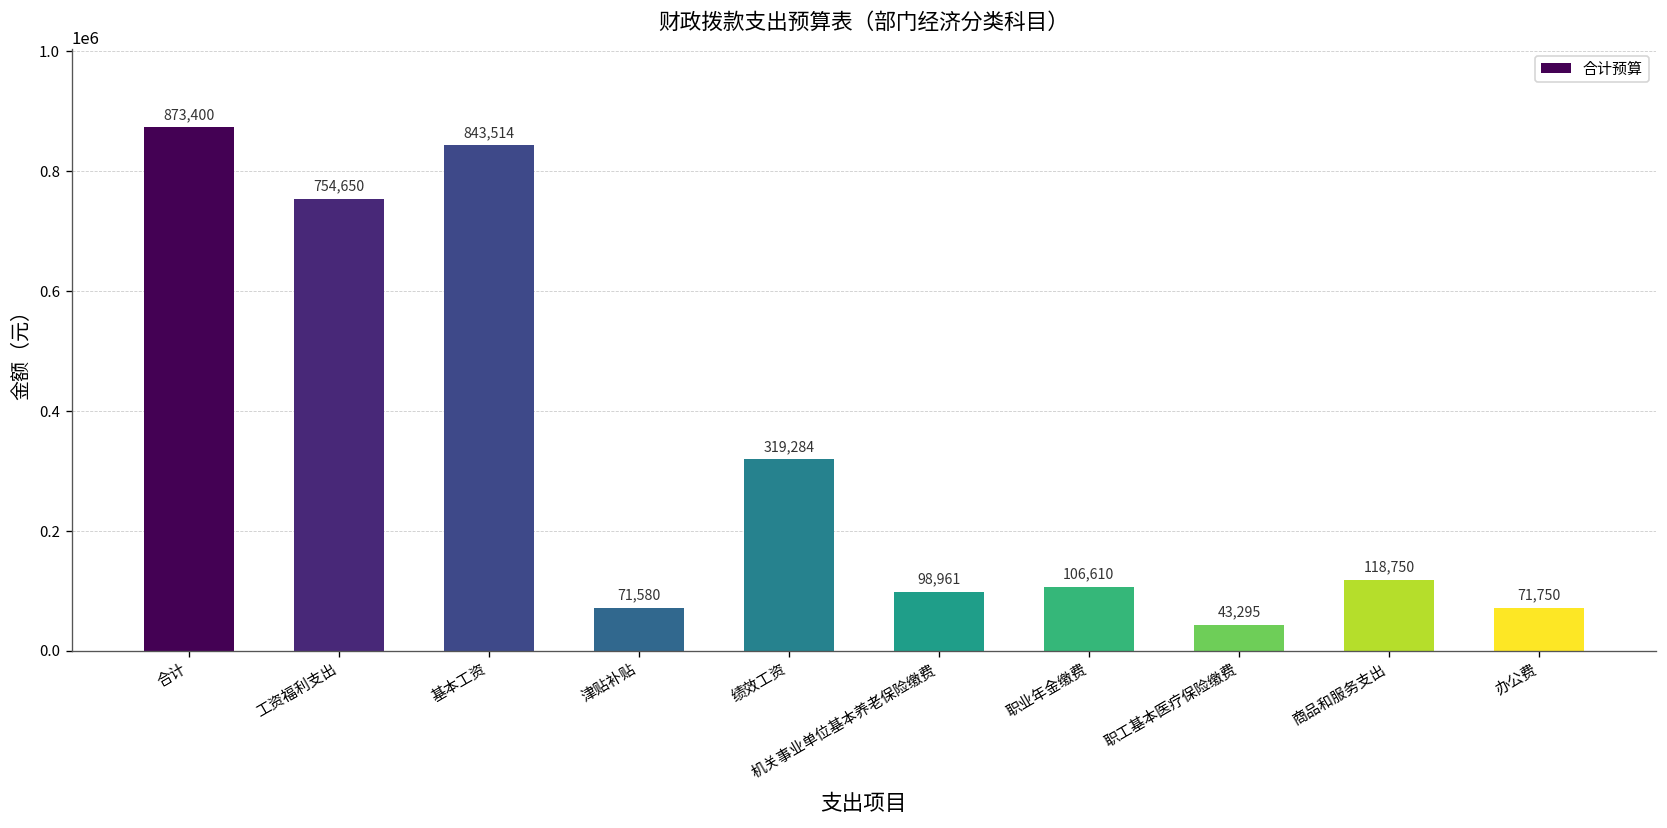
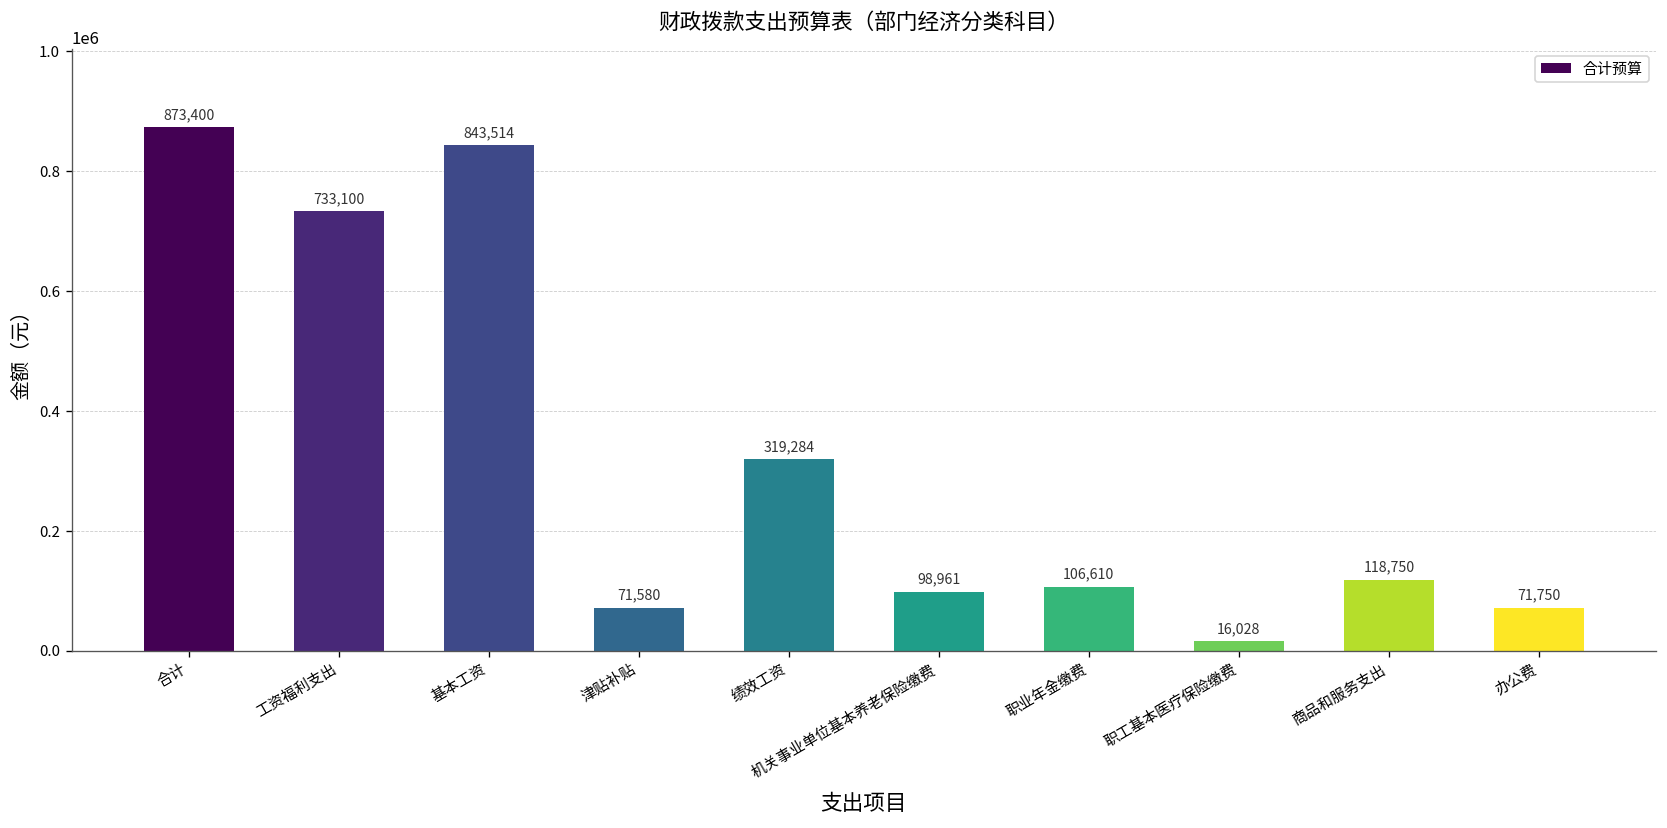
工资福利支出: 754,650 -> 733,100
职工基本医疗保险缴费: 43,295 -> 16,028
